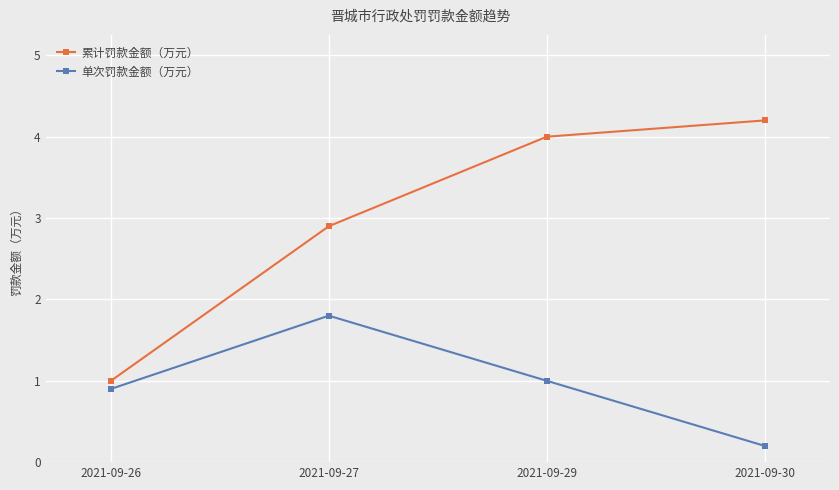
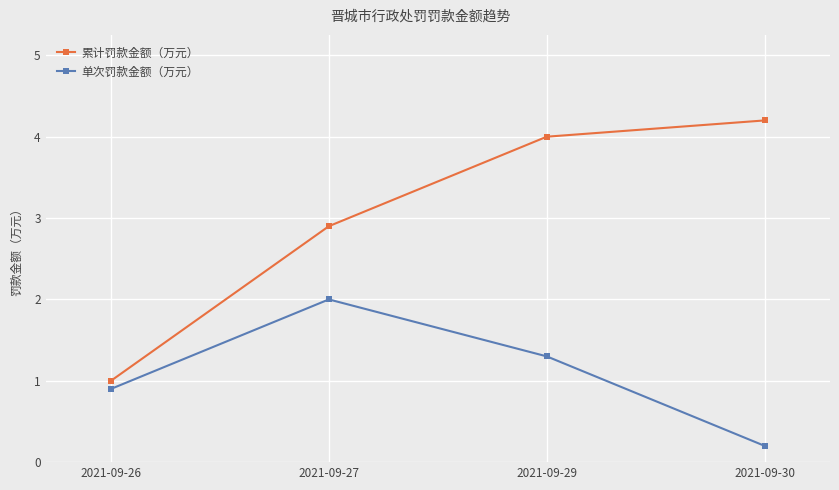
单次罚款金额（万元）, 2021-09-27: 1.8 -> 2.0
单次罚款金额（万元）, 2021-09-29: 1.0 -> 1.3
